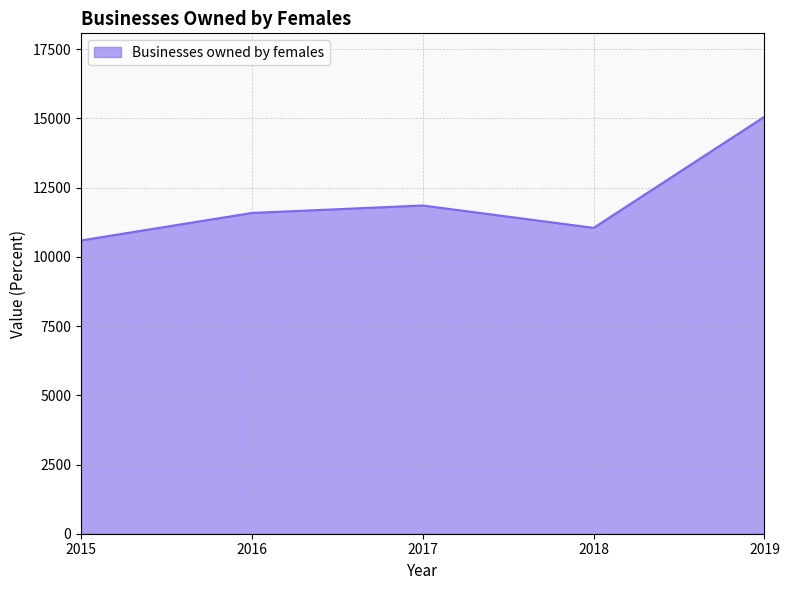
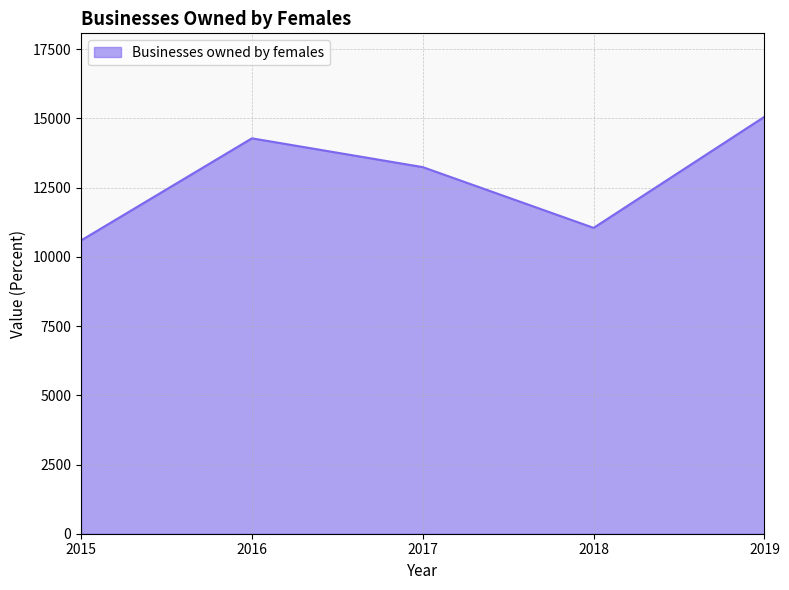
2016: 11600 -> 14300
2017: 11900 -> 13200
